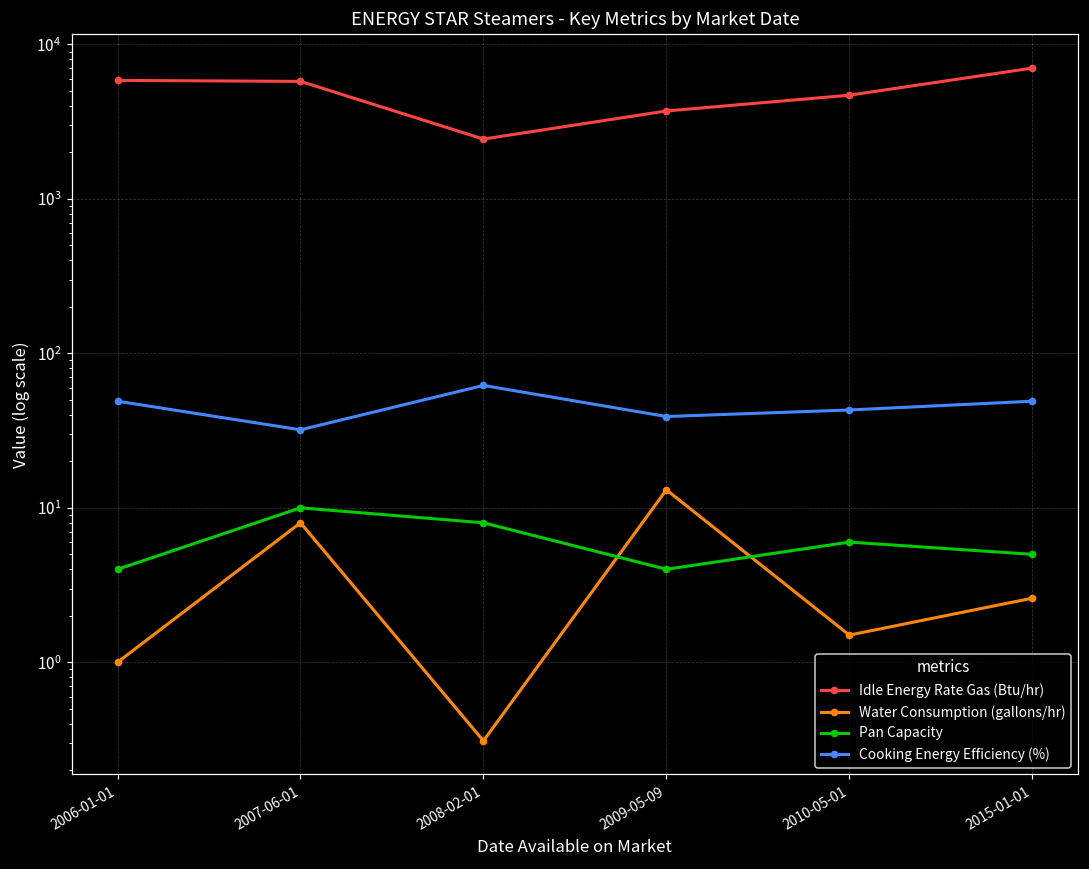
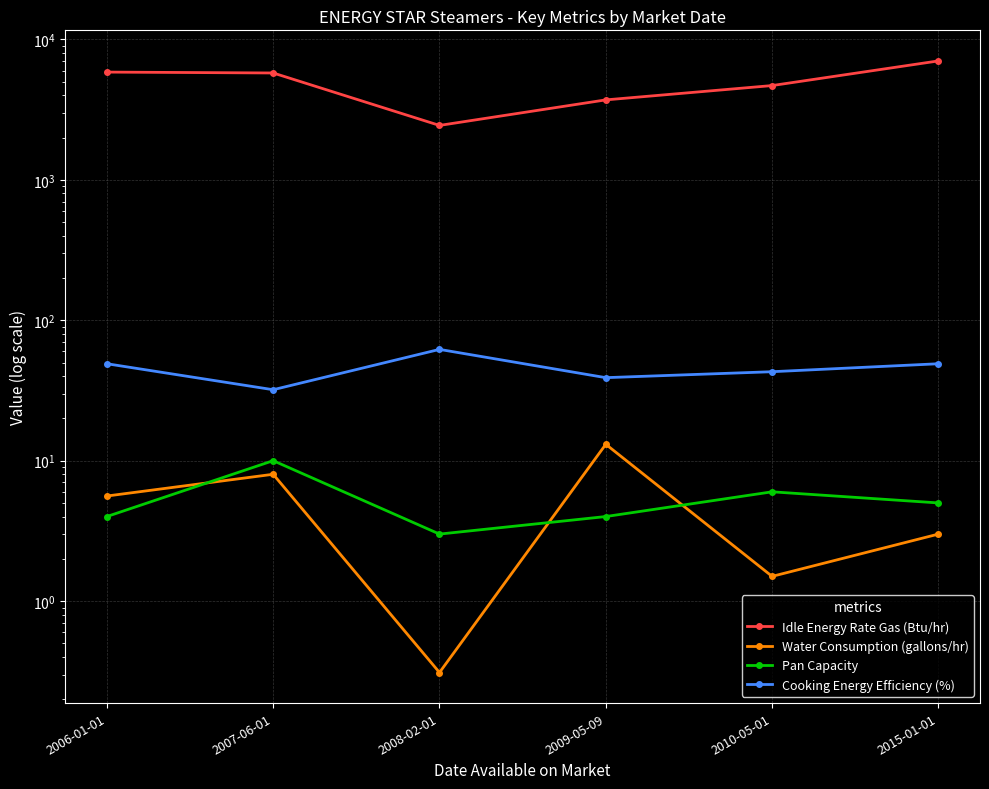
Water Consumption (gallons/hr), 2006-01-01: 1.0 -> 5.6
Pan Capacity, 2008-02-01: 8 -> 3
Water Consumption (gallons/hr), 2015-01-01: 2.6 -> 3.0
